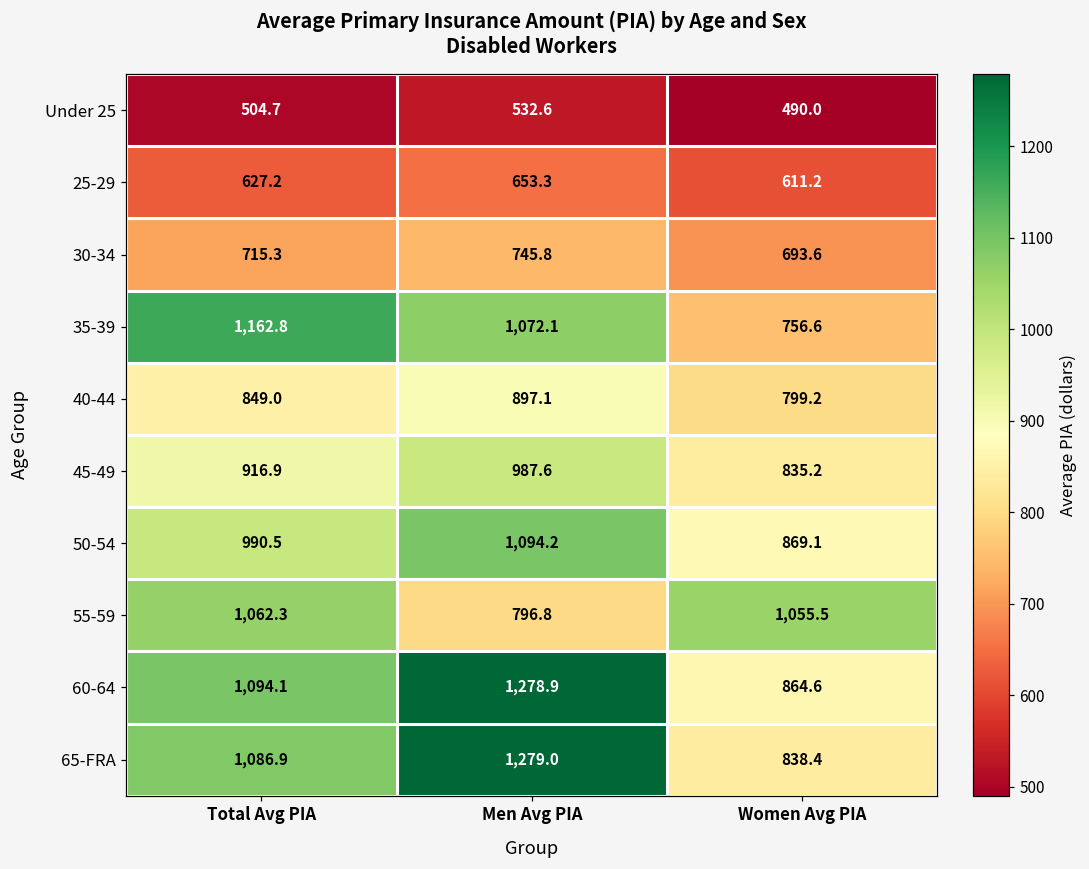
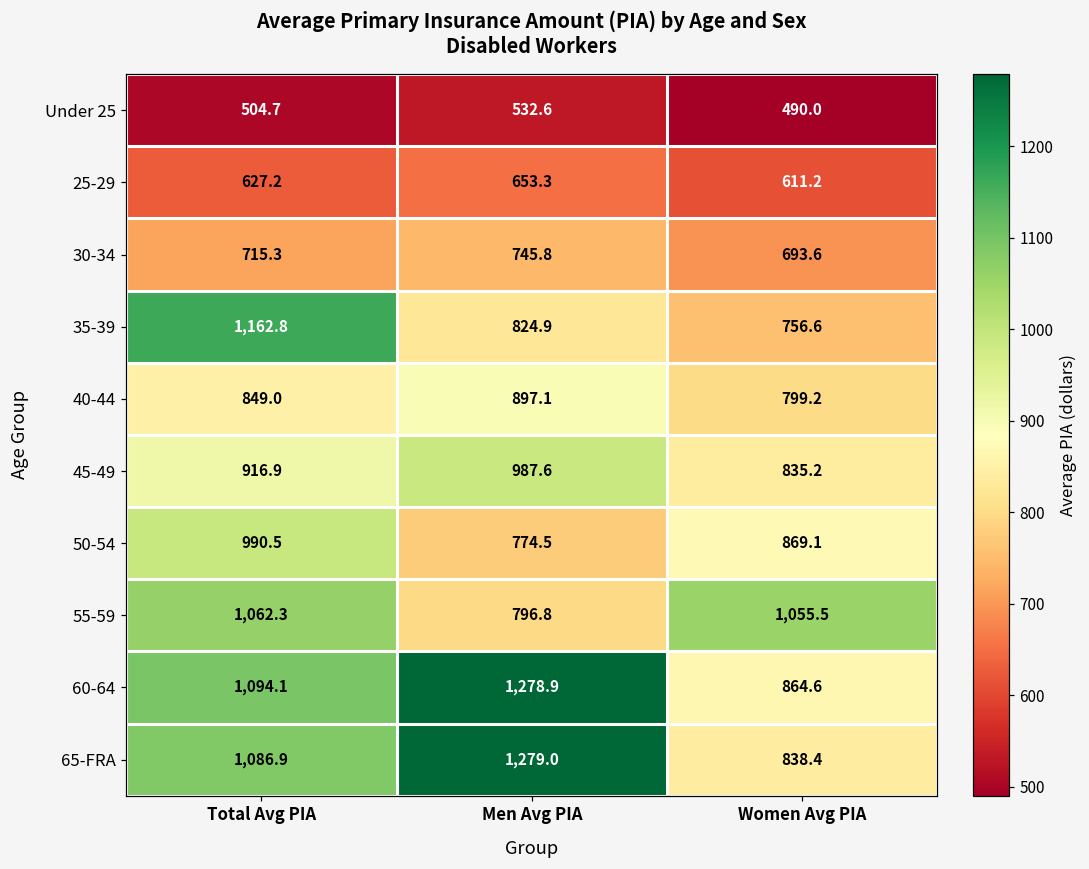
35-39, Men Avg PIA: 1,072.1 -> 824.9
50-54, Men Avg PIA: 1,094.2 -> 774.5
